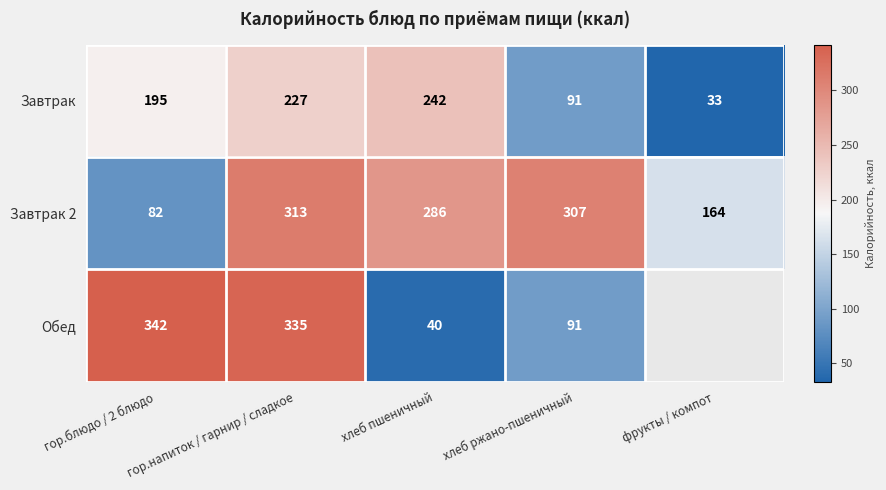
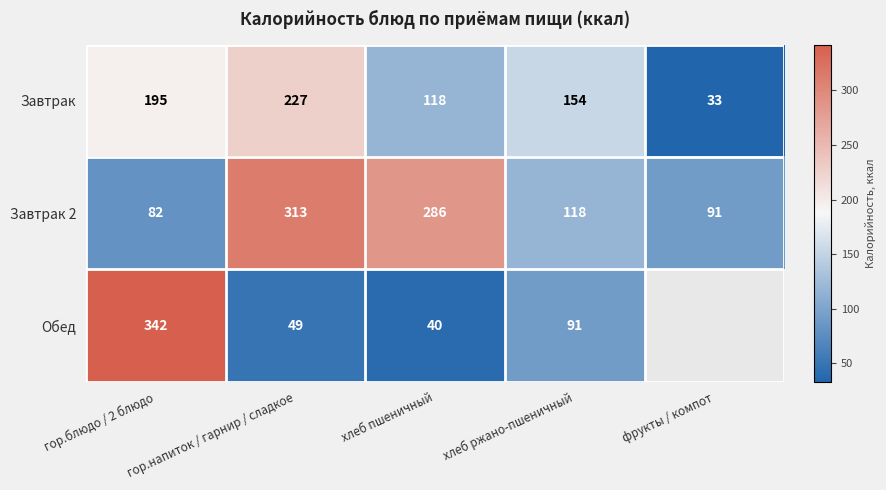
Завтрак, хлеб пшеничный: 242 -> 118
Завтрак, хлеб ржано-пшеничный: 91 -> 154
Завтрак 2, хлеб ржано-пшеничный: 307 -> 118
Завтрак 2, фрукты / компот: 164 -> 91
Обед, гор.напиток / гарнир / сладкое: 335 -> 49
